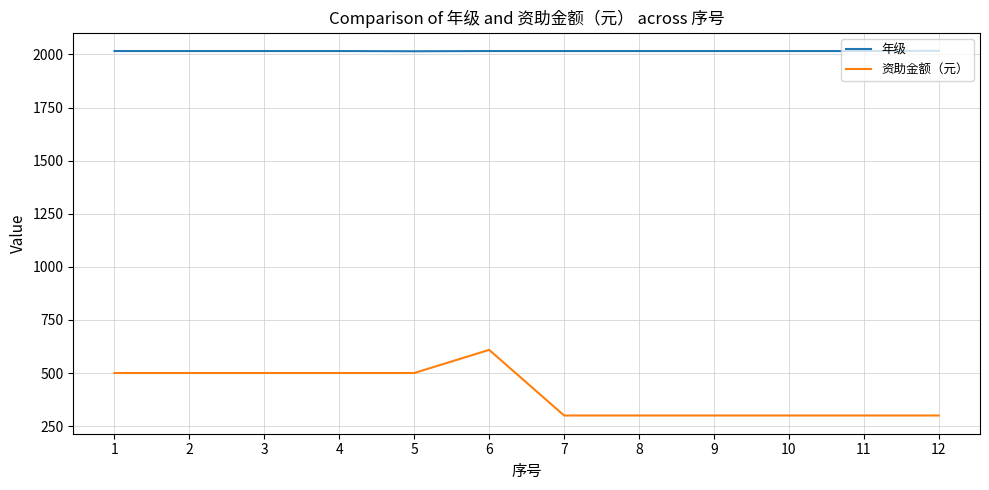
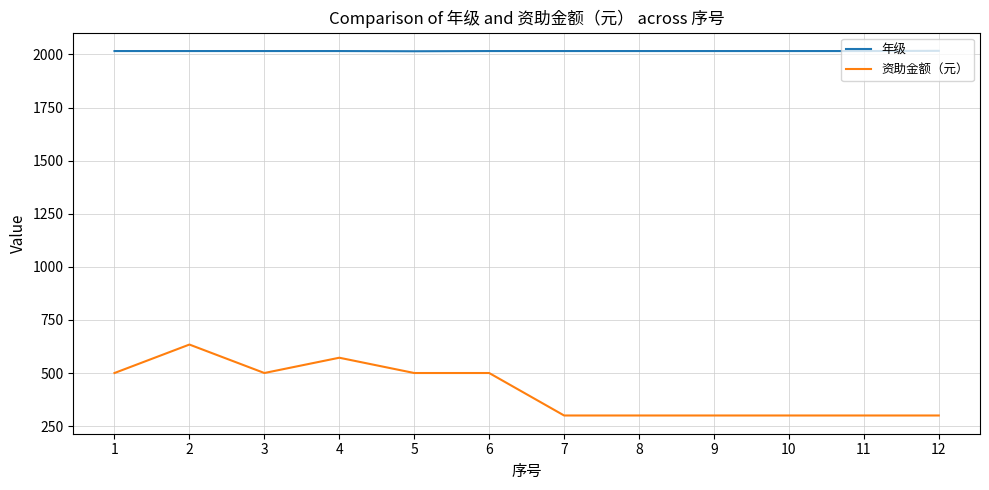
资助金额（元）, 2: 500 -> 630
资助金额（元）, 4: 500 -> 570
资助金额（元）, 6: 610 -> 500
